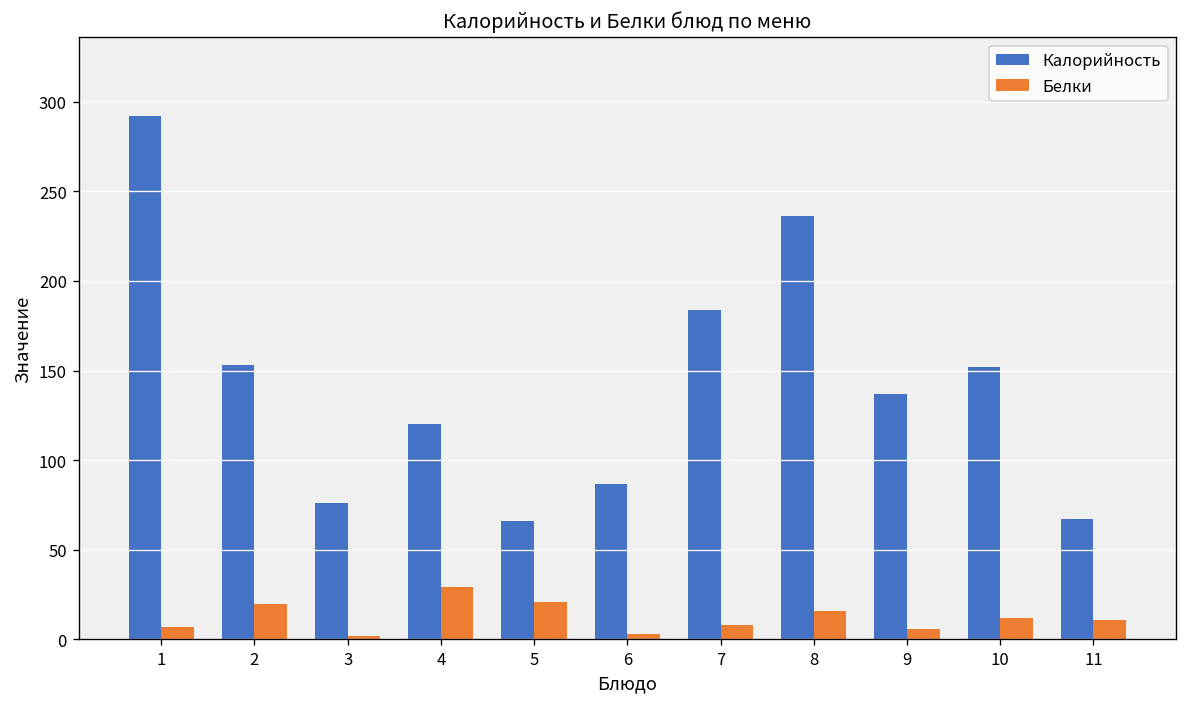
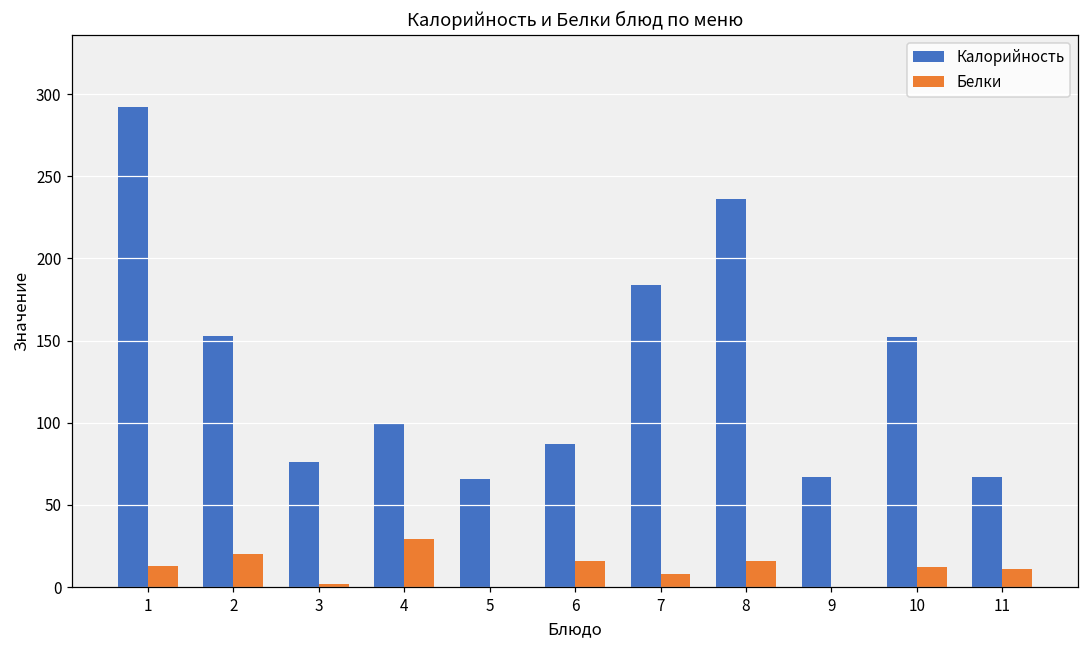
Белки, 1: 7 -> 13
Калорийность, 4: 120 -> 100
Белки, 5: 21 -> 0
Белки, 6: 3 -> 16
Калорийность, 9: 137 -> 67
Белки, 9: 6 -> 0
